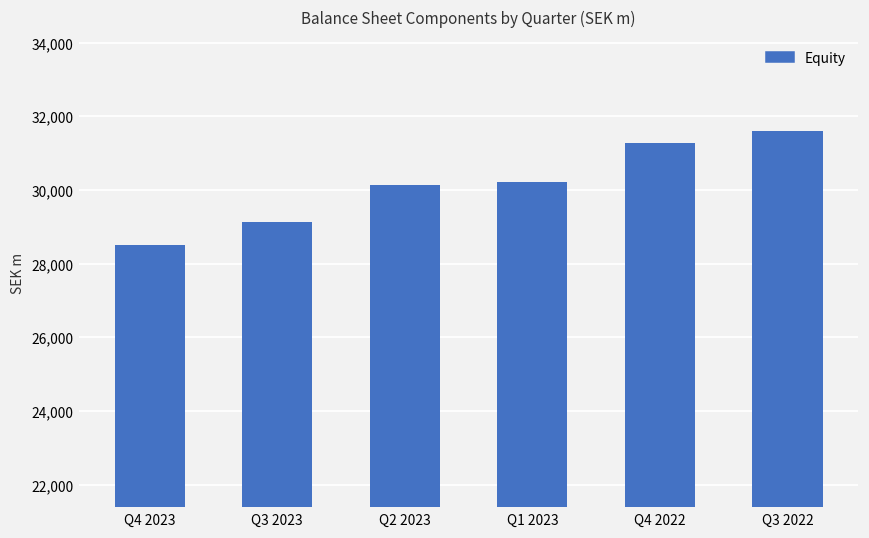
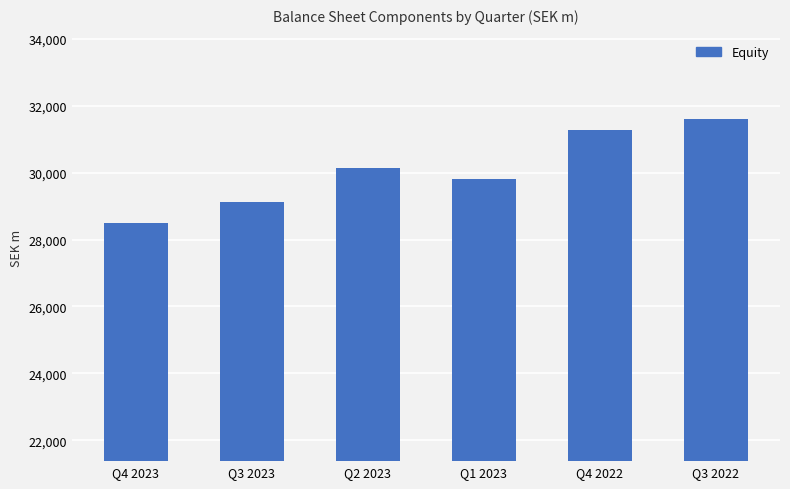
Q1 2023: 30,200 -> 29,800
